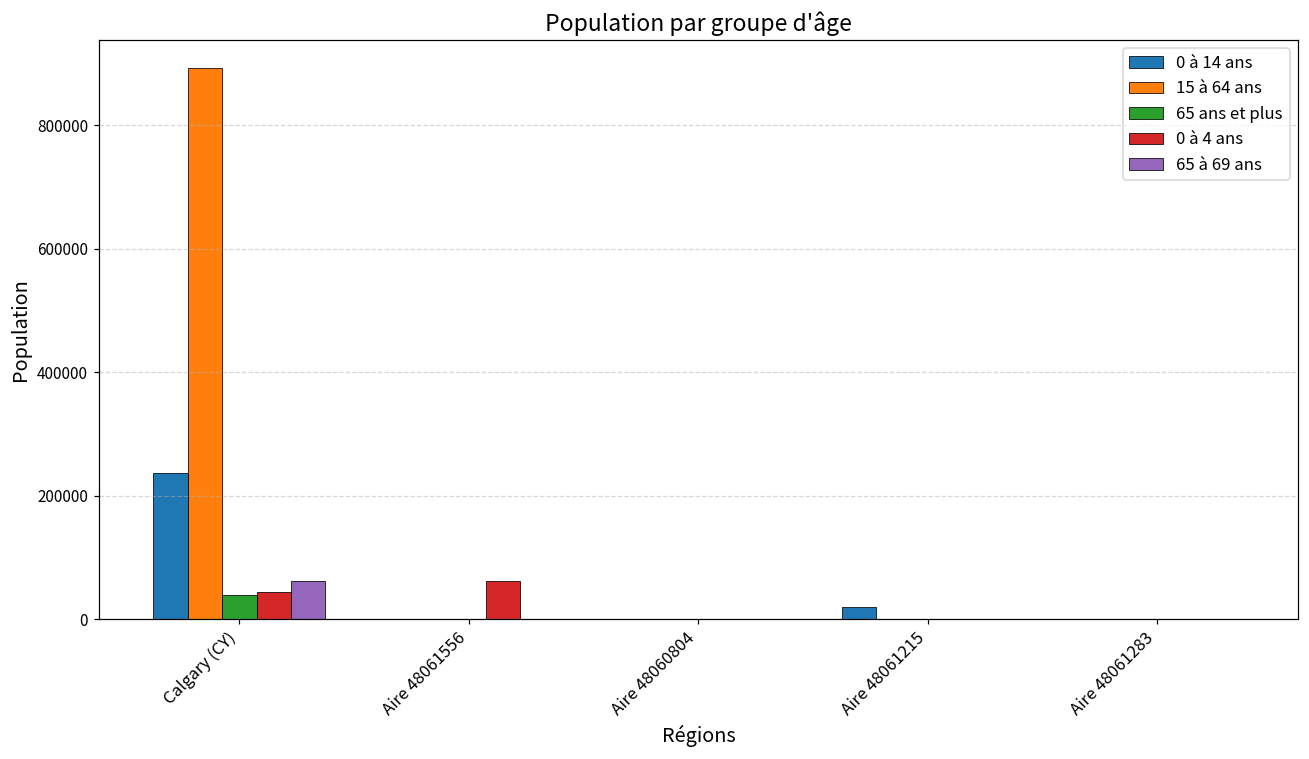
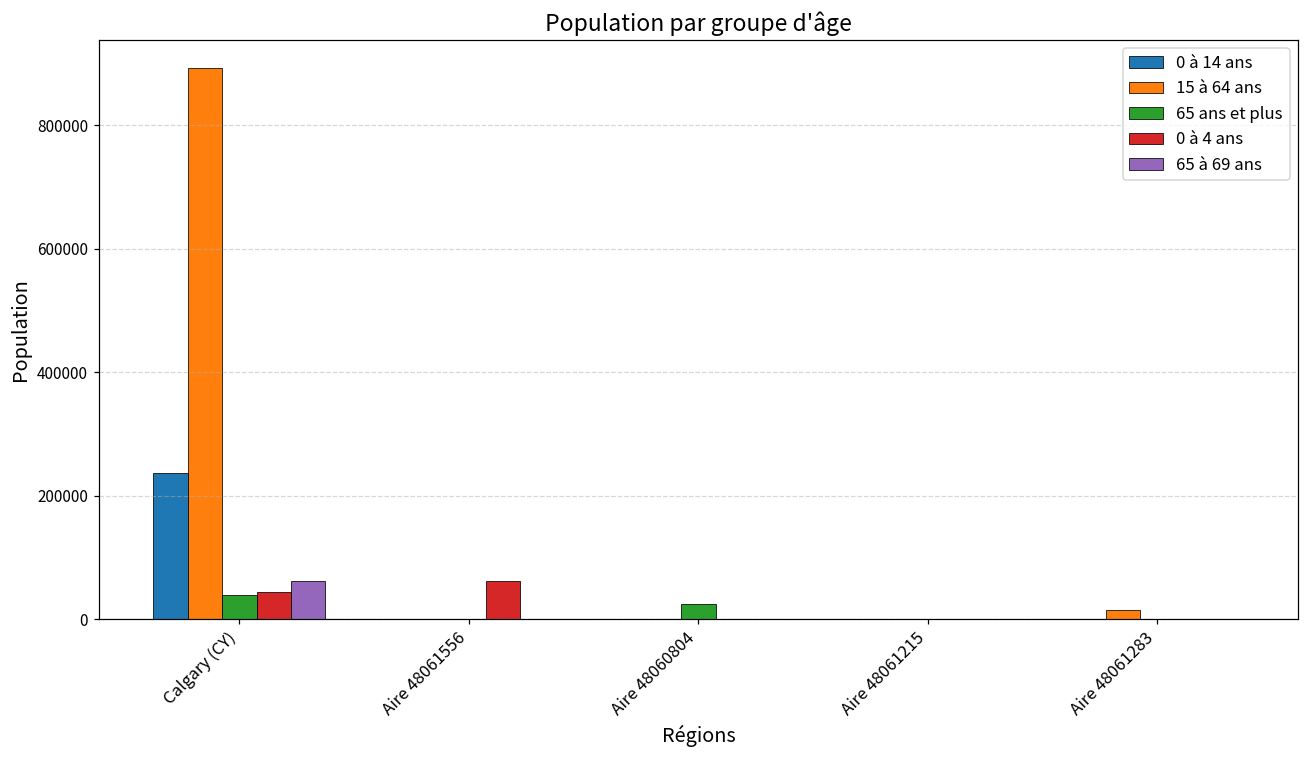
65 ans et plus, Aire 48060804: 0 -> 20000
0 à 14 ans, Aire 48061215: 20000 -> 0
15 à 64 ans, Aire 48061283: 0 -> 10000
